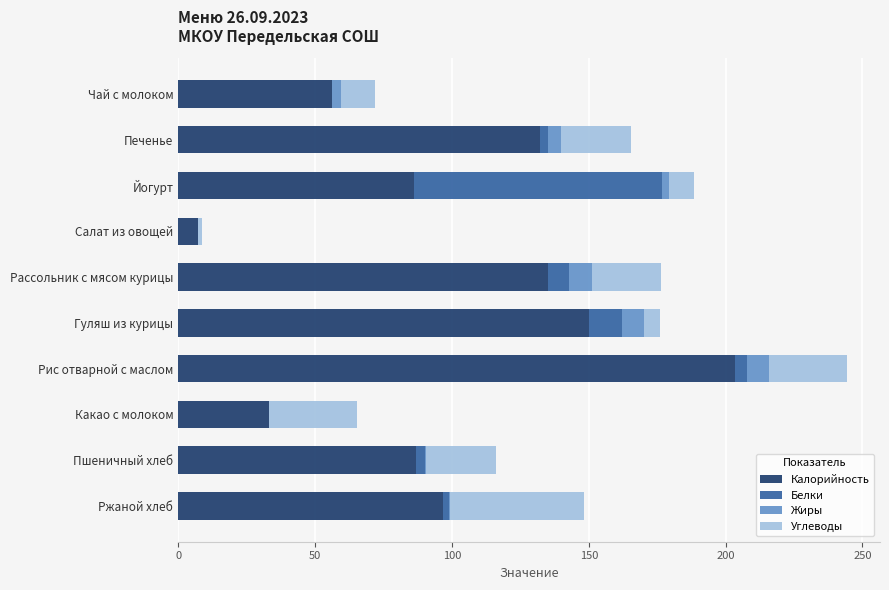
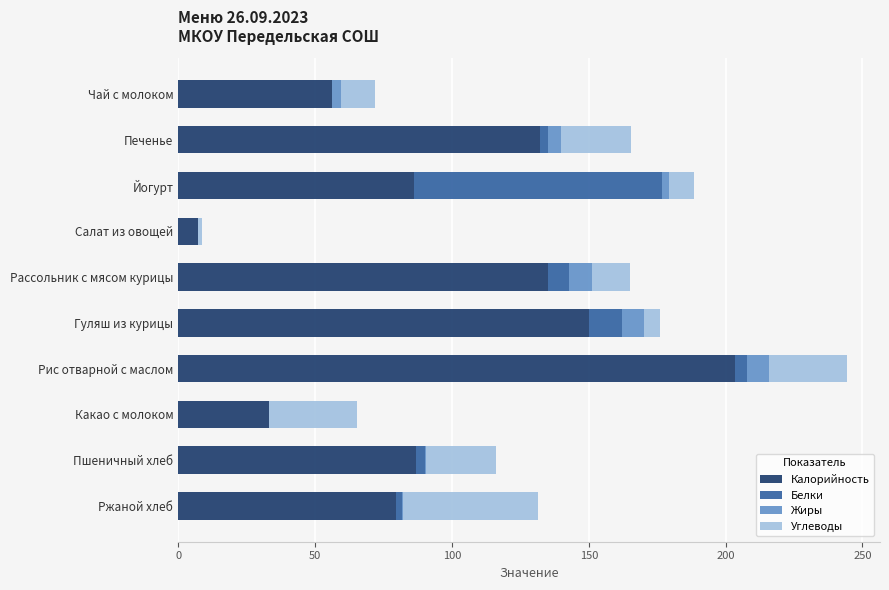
Углеводы, Рассольник с мясом курицы: 25 -> 14
Калорийность, Ржаной хлеб: 97 -> 80
